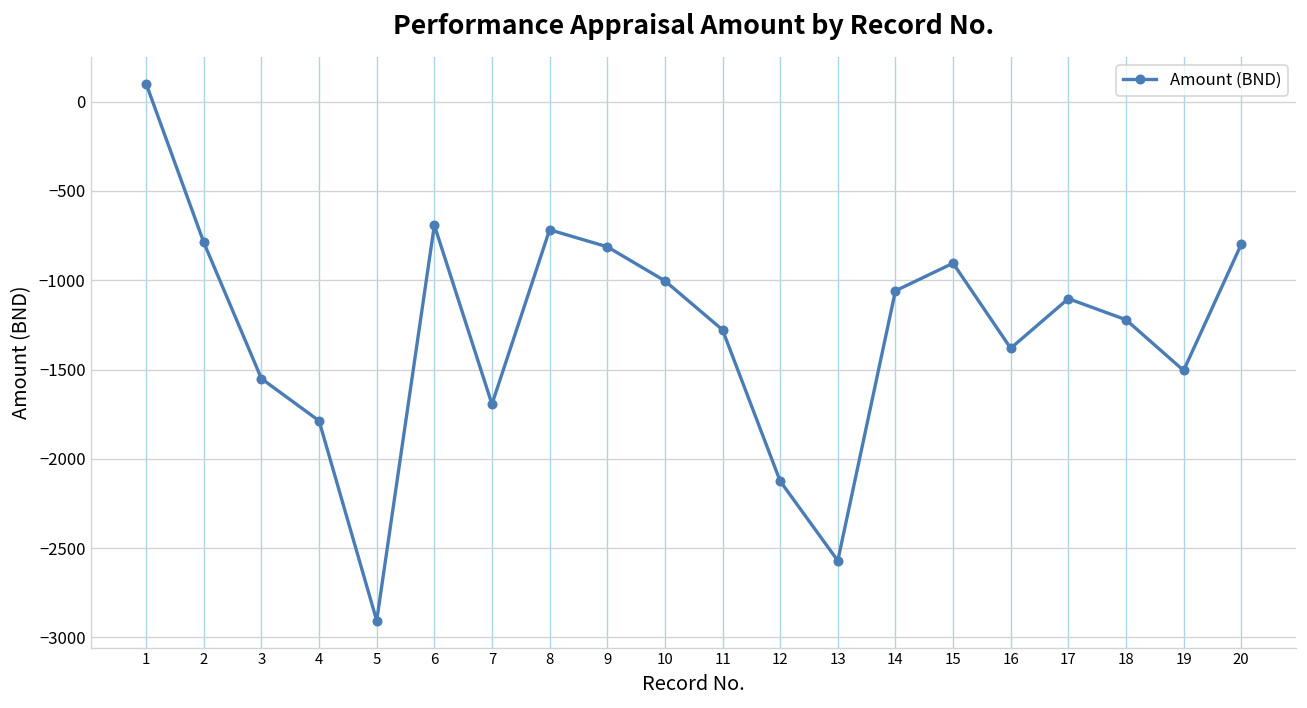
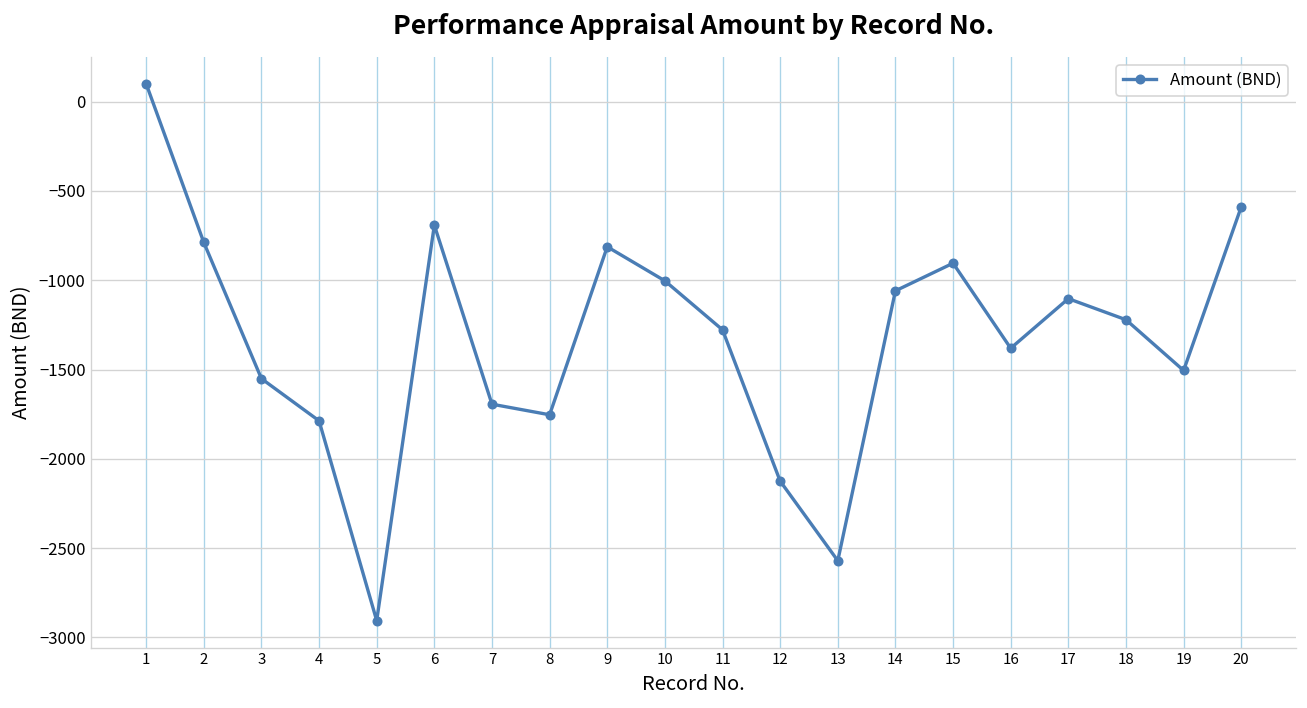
8: -720 -> -1750
20: -800 -> -590
